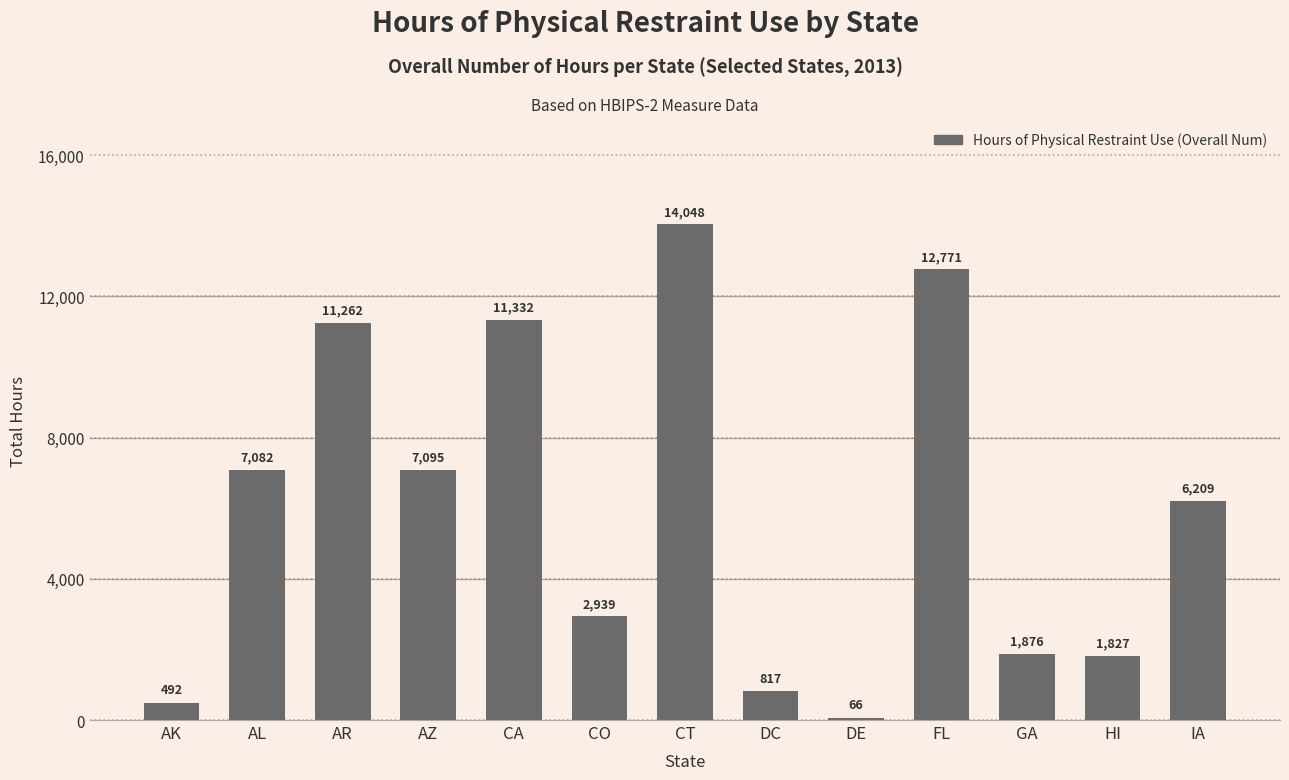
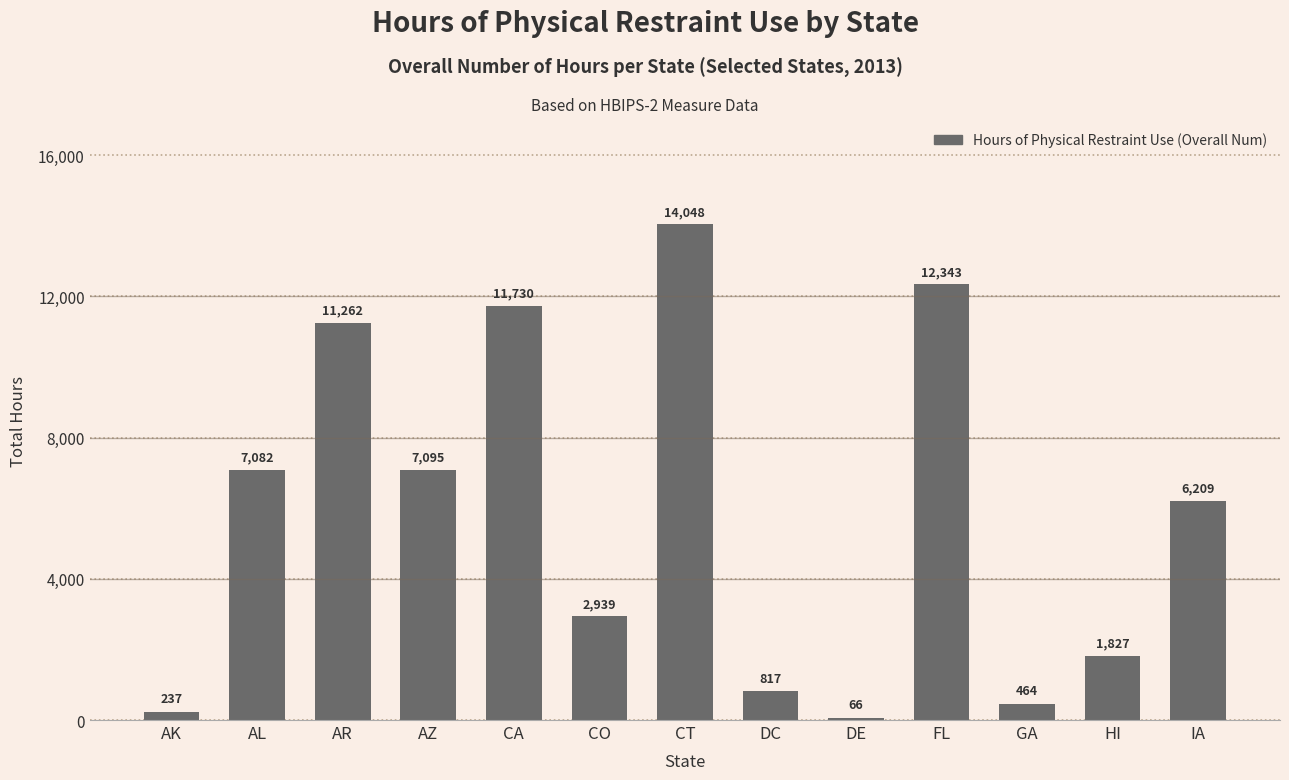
AK: 492 -> 237
CA: 11,332 -> 11,730
FL: 12,771 -> 12,343
GA: 1,876 -> 464
